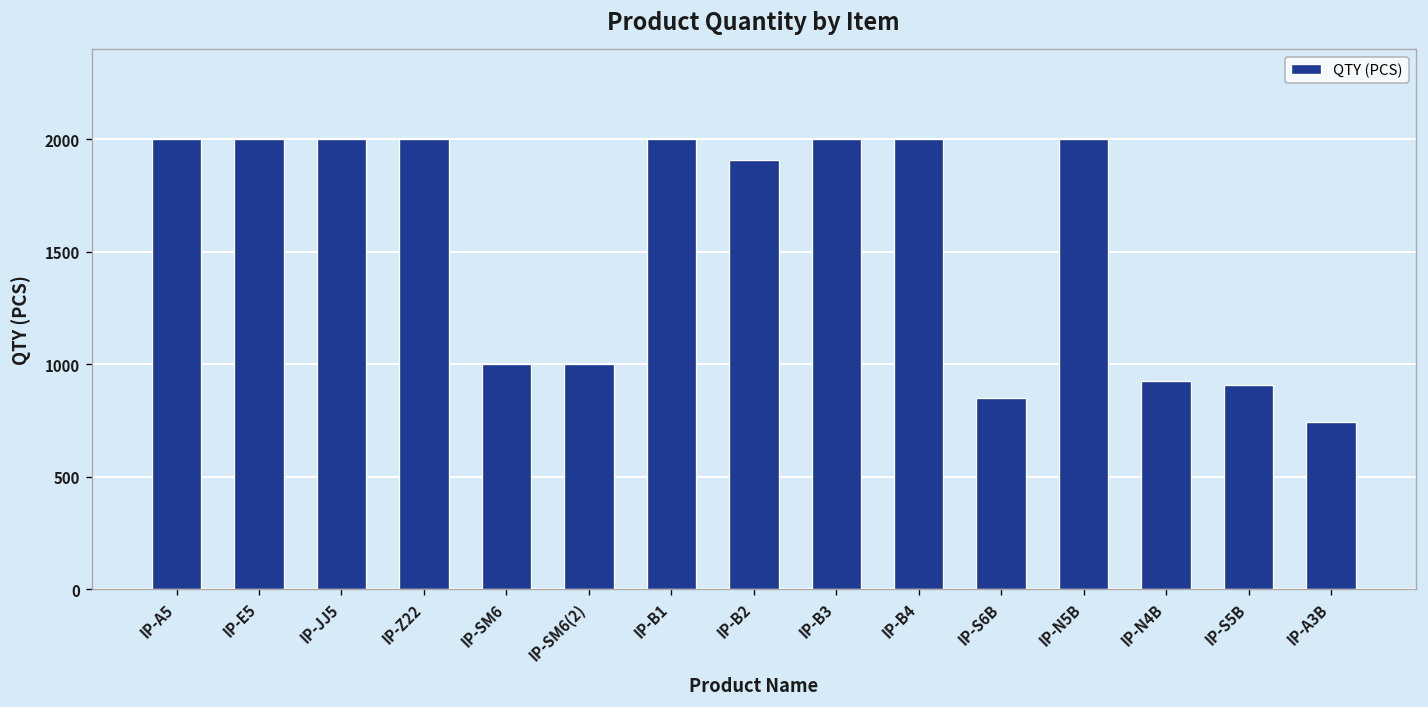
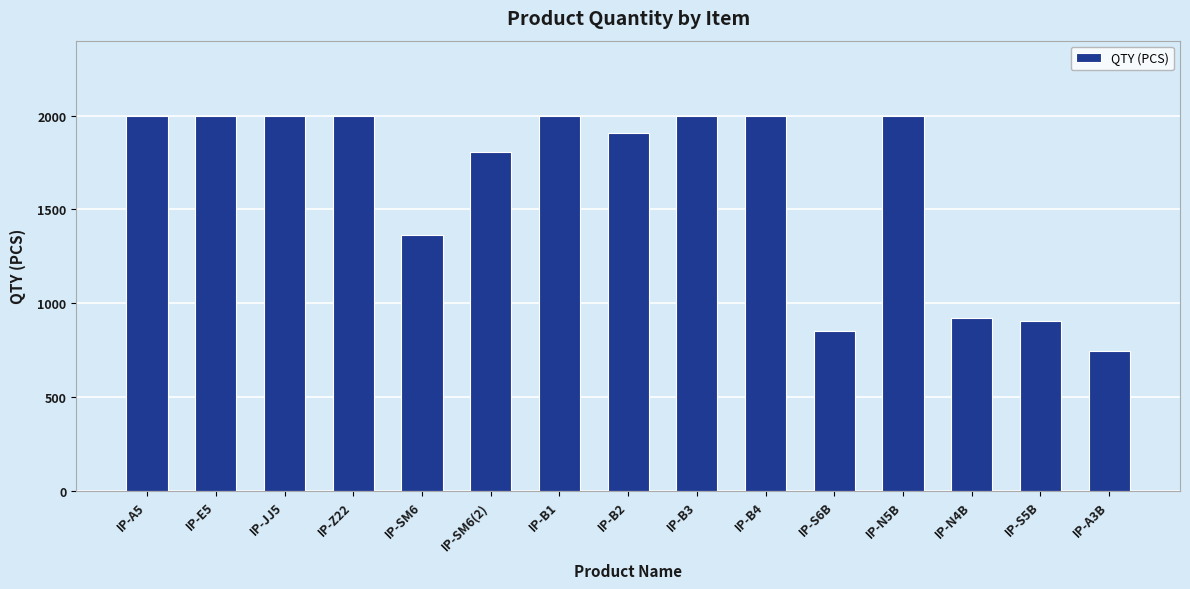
IP-SM6: 1000 -> 1370
IP-SM6(2): 1000 -> 1810
